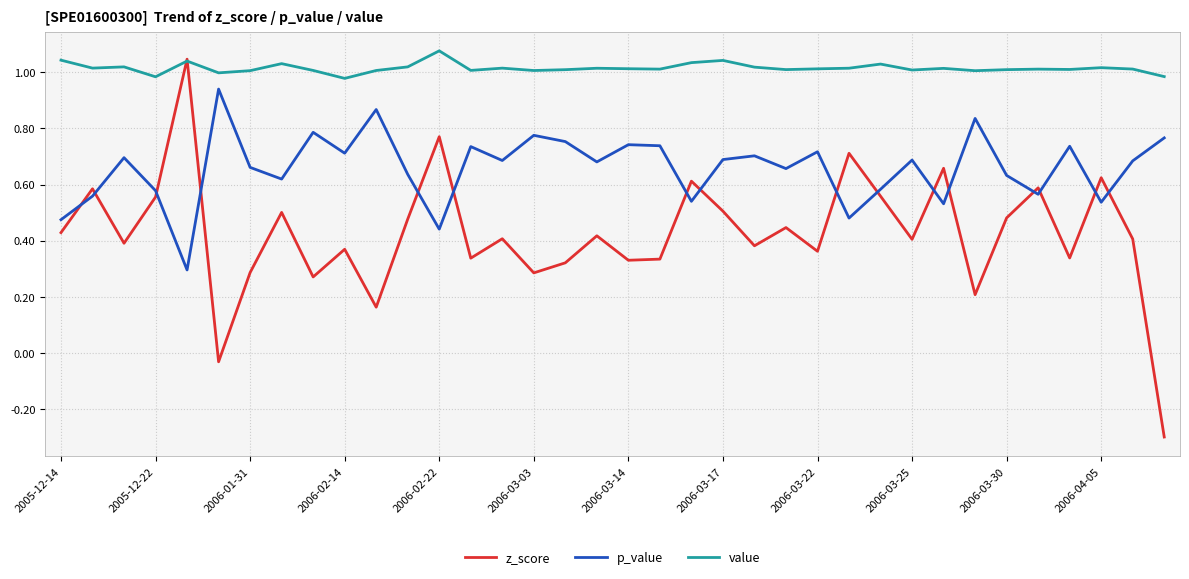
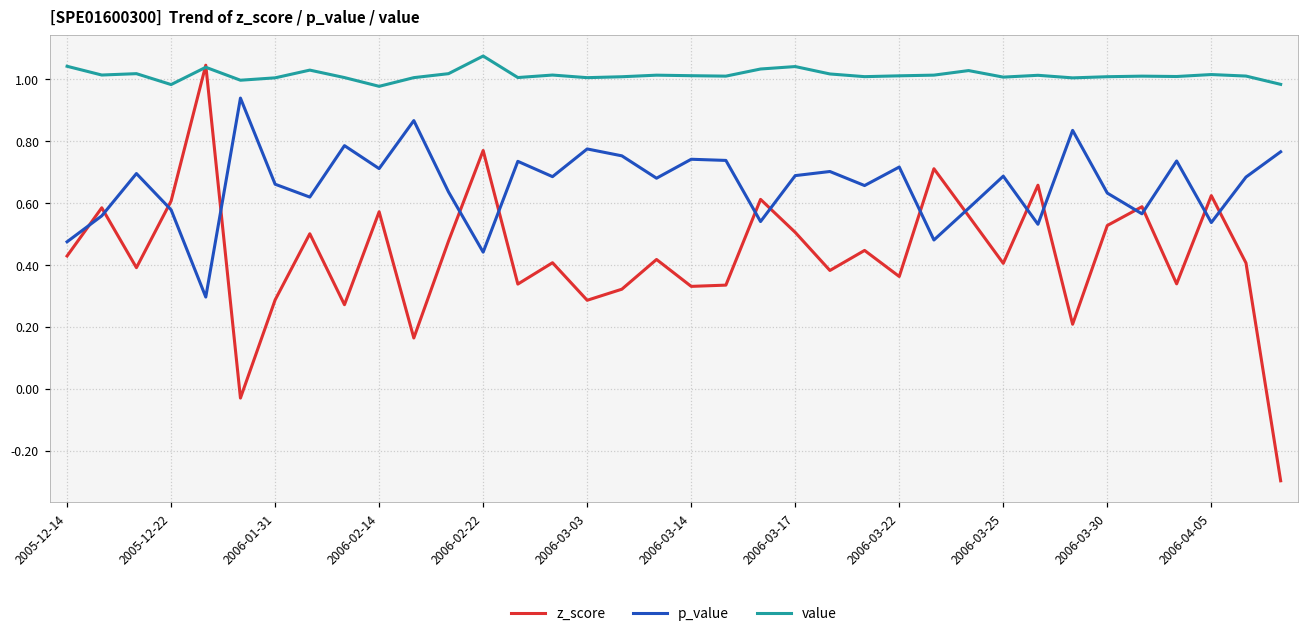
z_score, 2005-12-22: 0.56 -> 0.61
z_score, 2006-02-14: 0.37 -> 0.57
z_score, 2006-03-30: 0.48 -> 0.53
